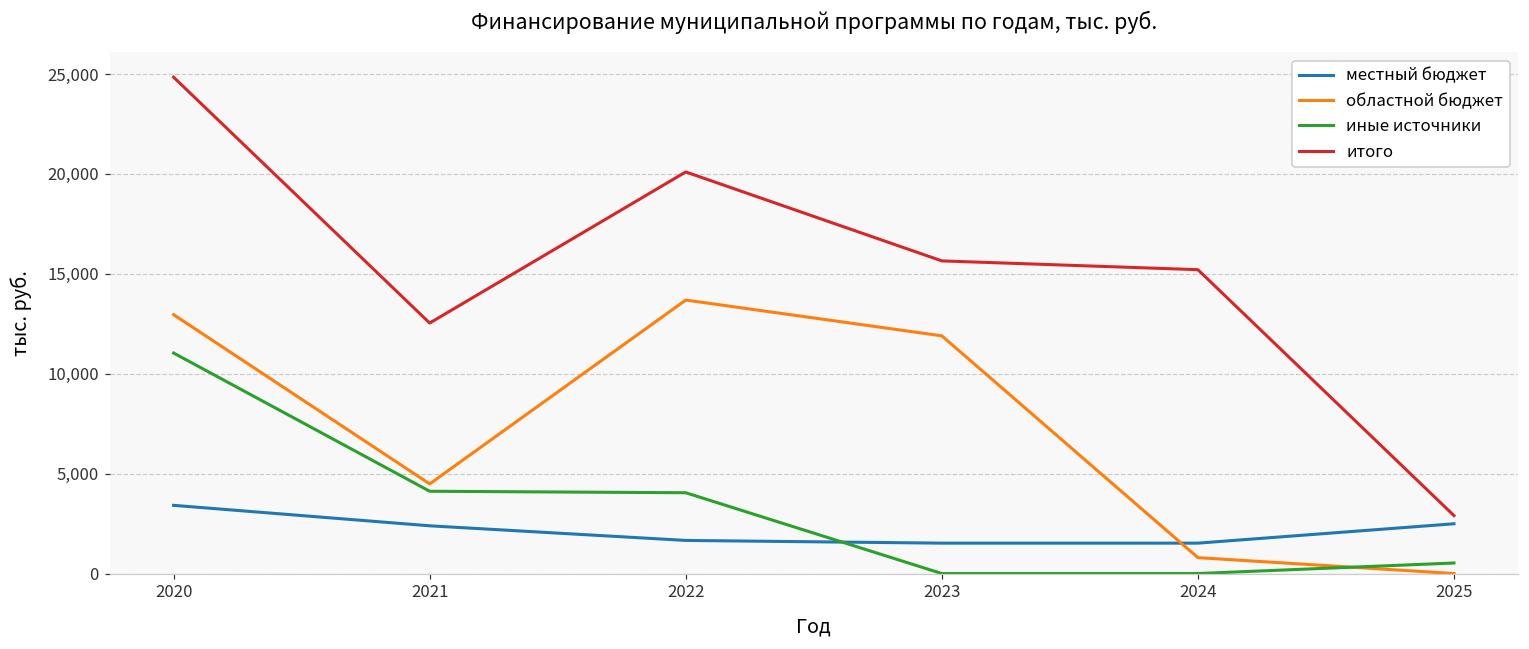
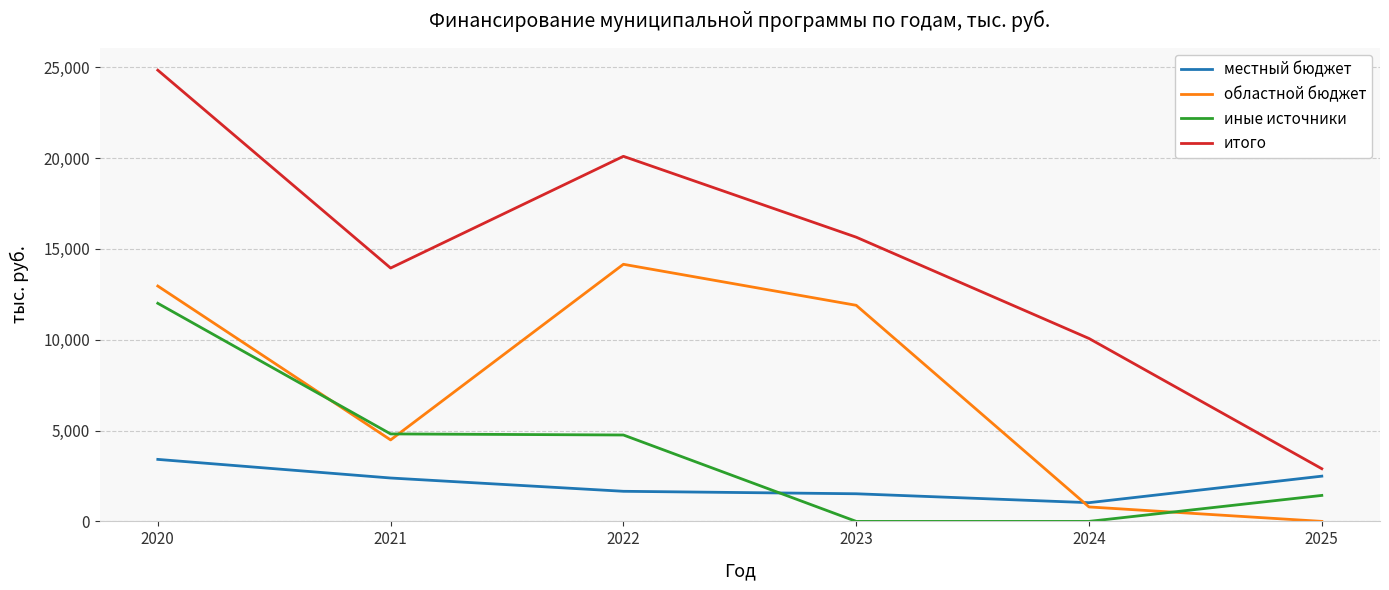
иные источники, 2020: 11,000 -> 12,000
иные источники, 2021: 4,100 -> 4,800
итого, 2021: 12,500 -> 13,900
областной бюджет, 2022: 13,700 -> 14,200
иные источники, 2022: 4,000 -> 4,800
местный бюджет, 2024: 1,500 -> 1,000
итого, 2024: 15,200 -> 10,100
иные источники, 2025: 500 -> 1,400
